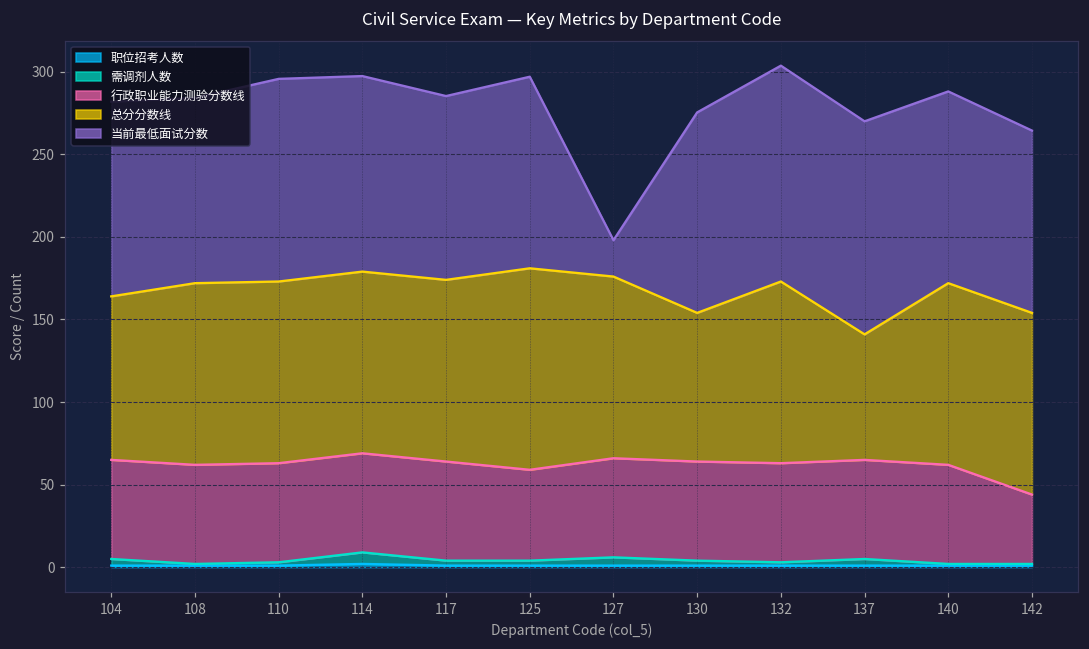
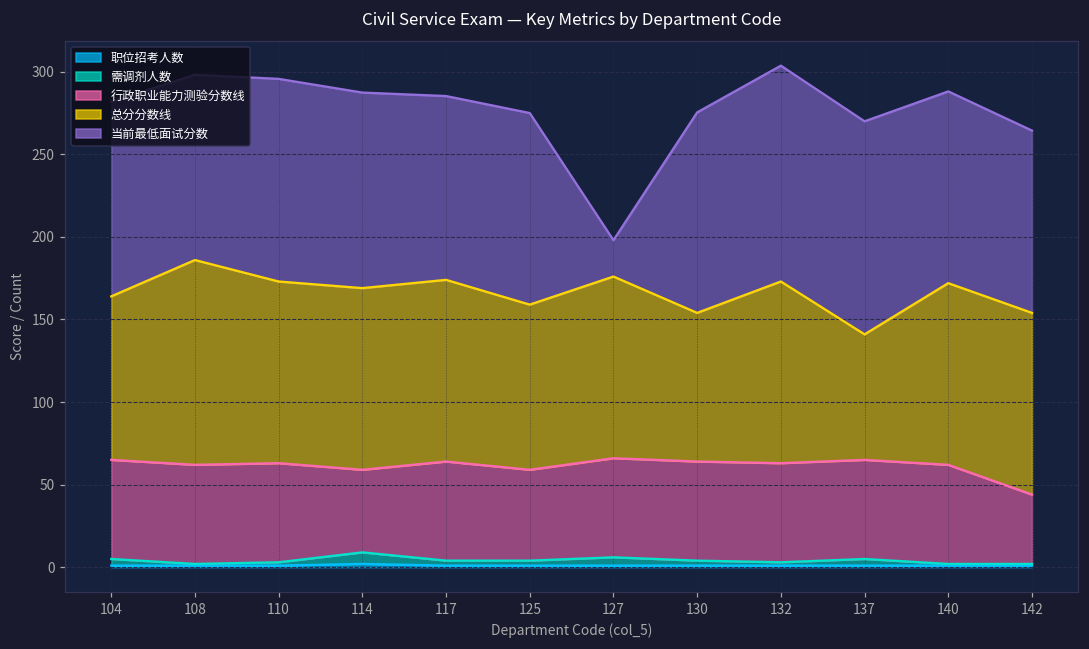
总分分数线, 108: 110 -> 124
行政职业能力测验分数线, 114: 60 -> 50
总分分数线, 125: 122 -> 100
